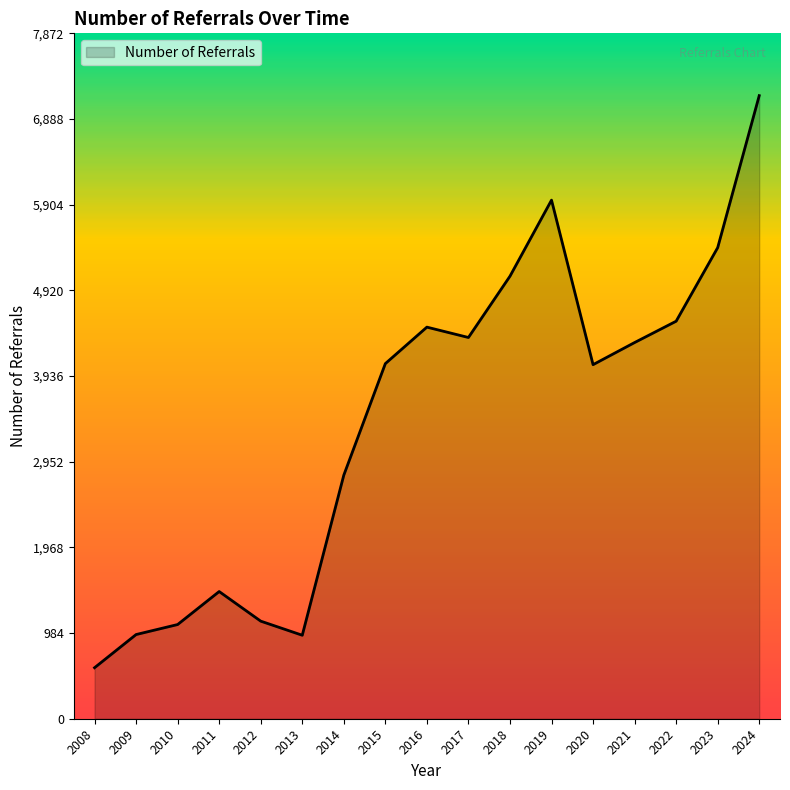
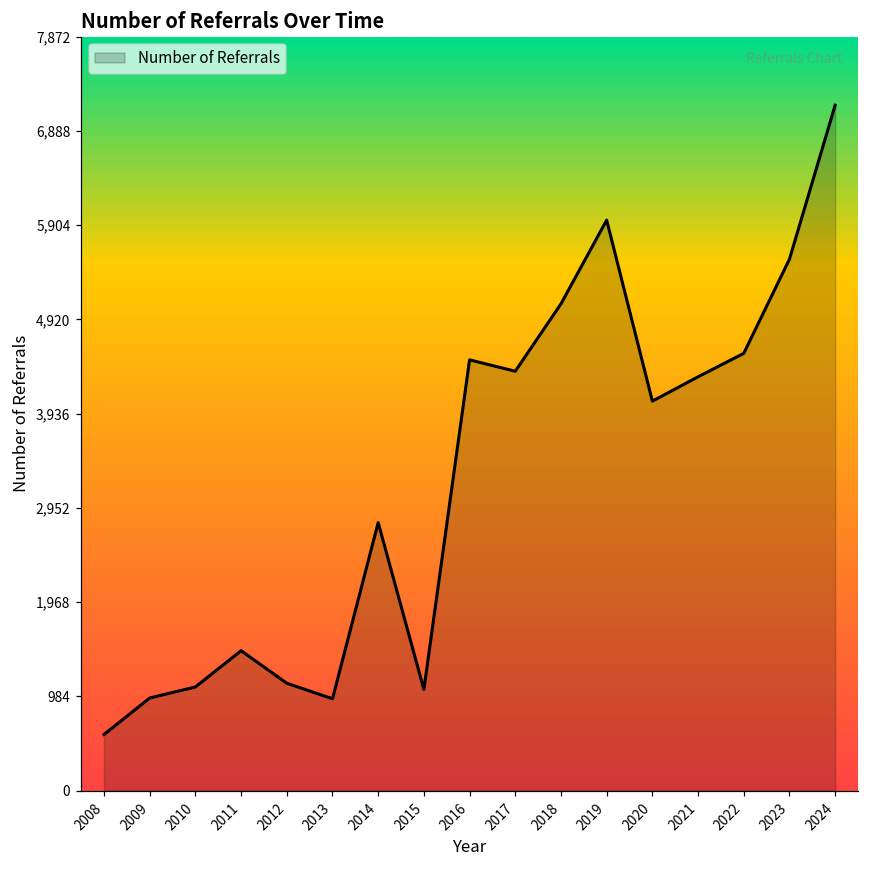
2015: 4,100 -> 1,100
2023: 5,400 -> 5,500
